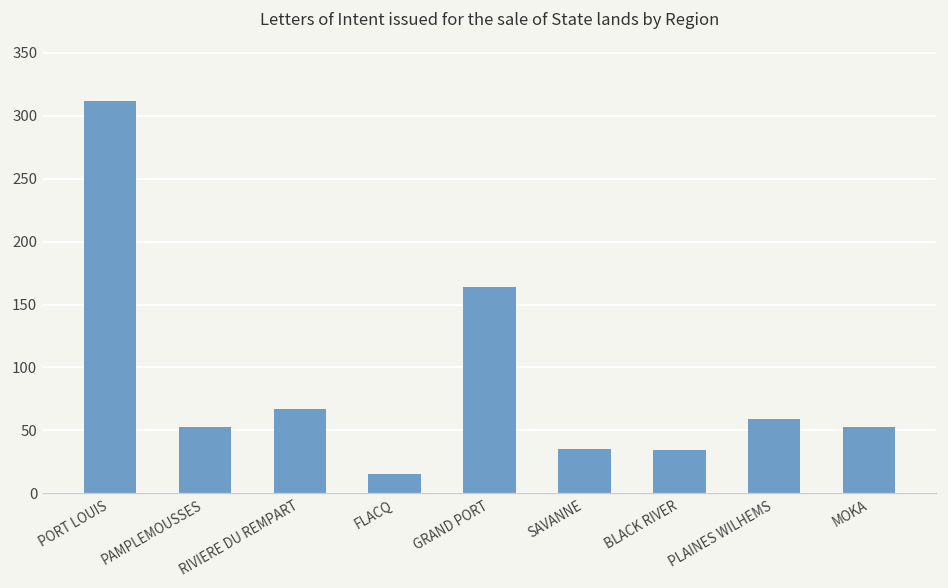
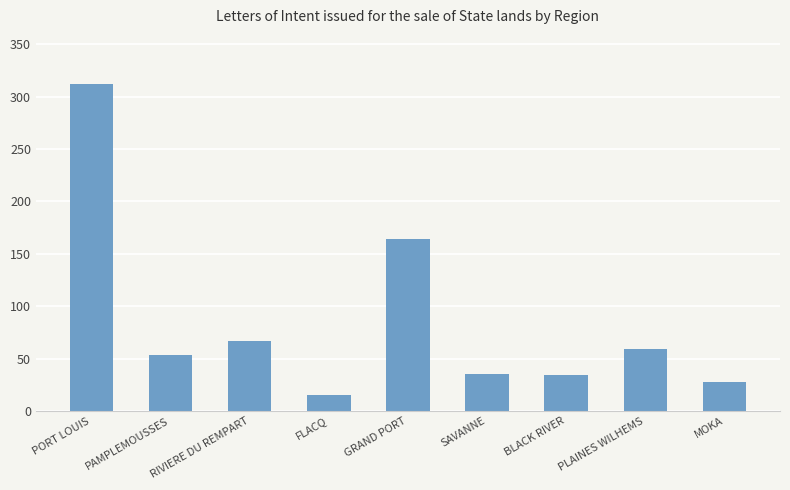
MOKA: 53 -> 28
